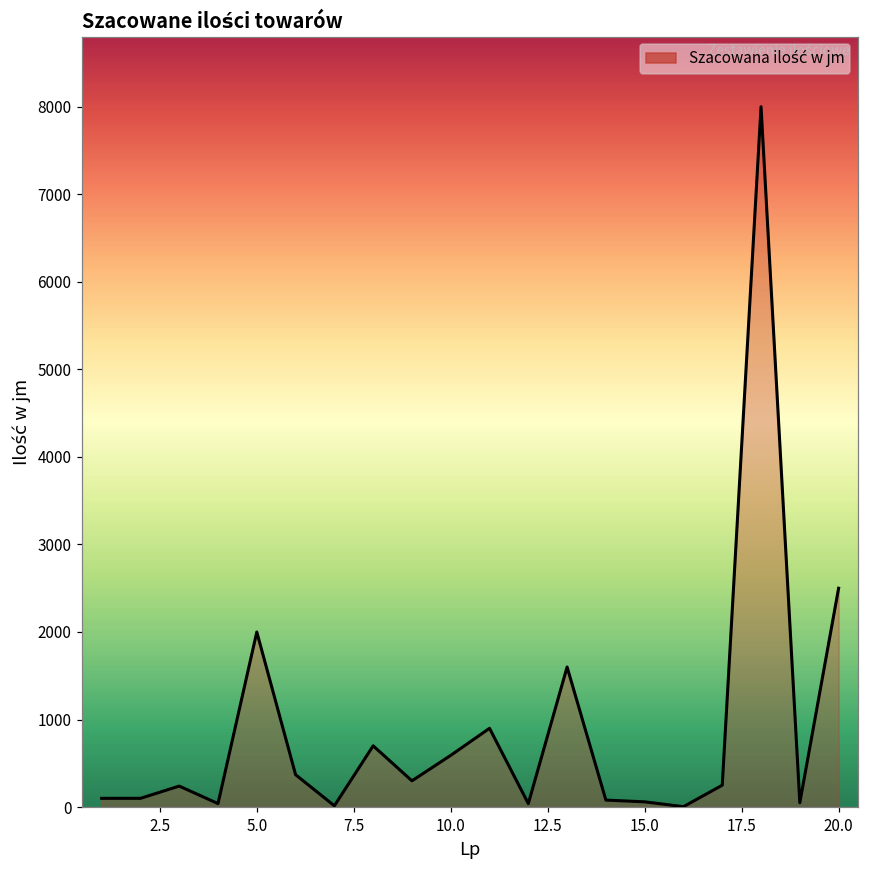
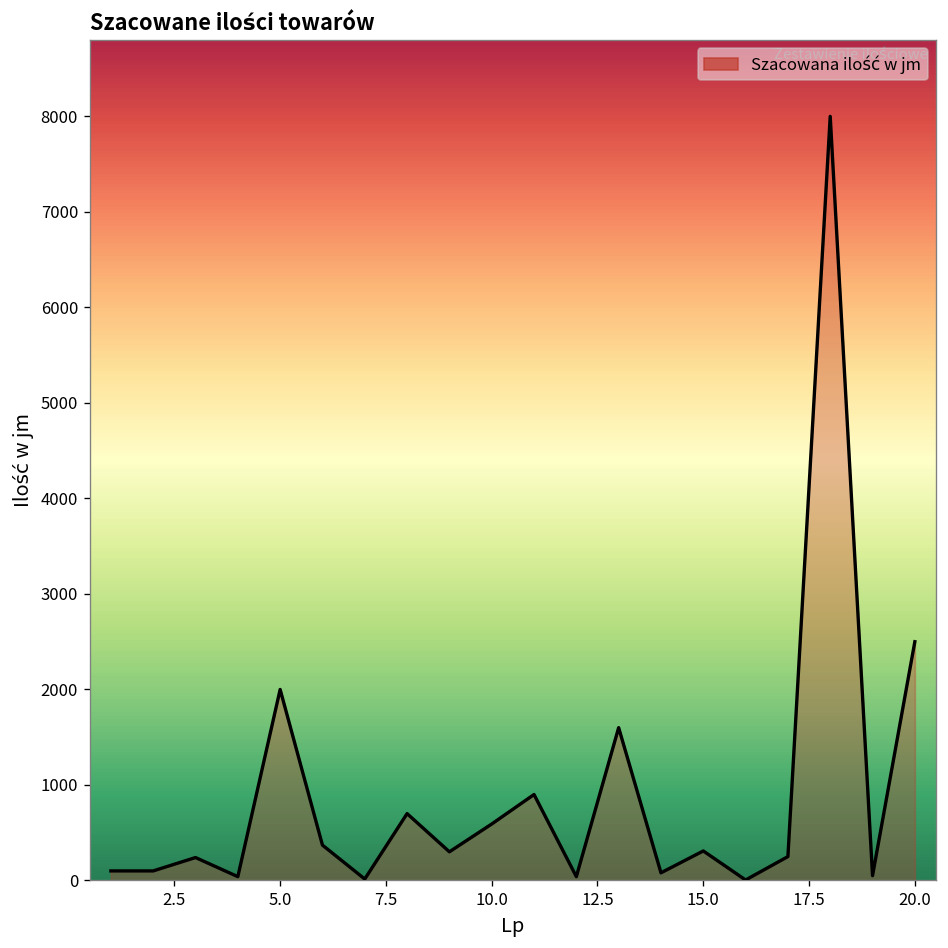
15.0: 100 -> 300
